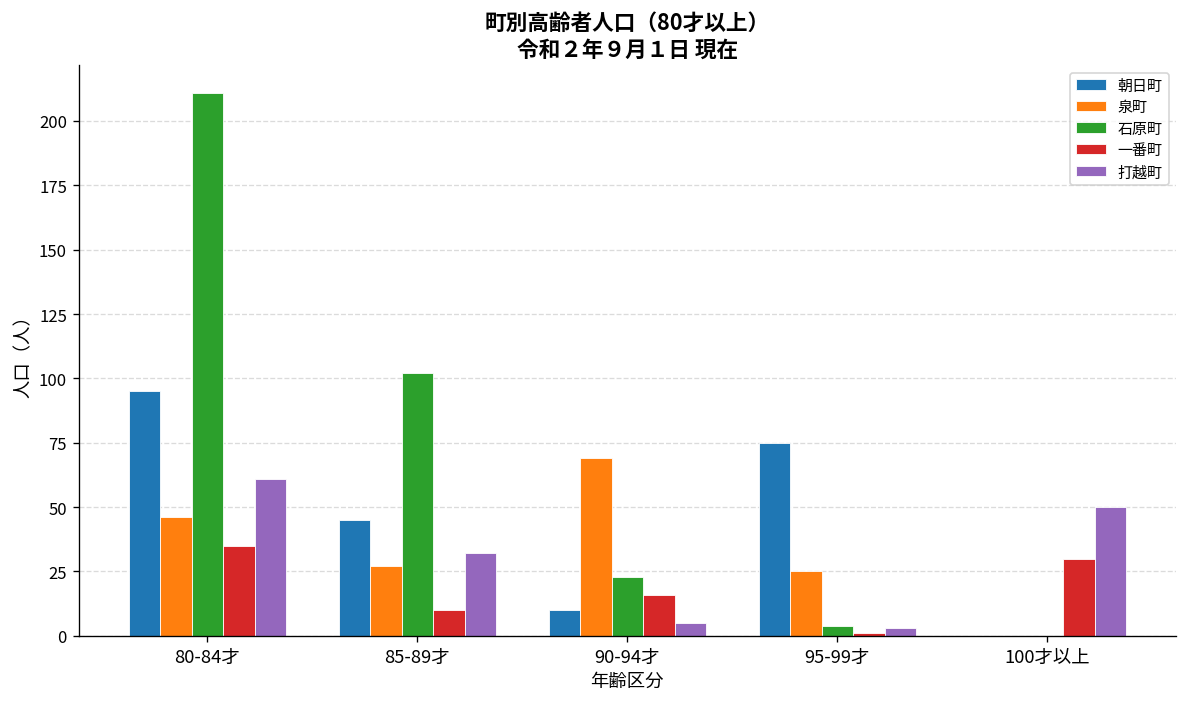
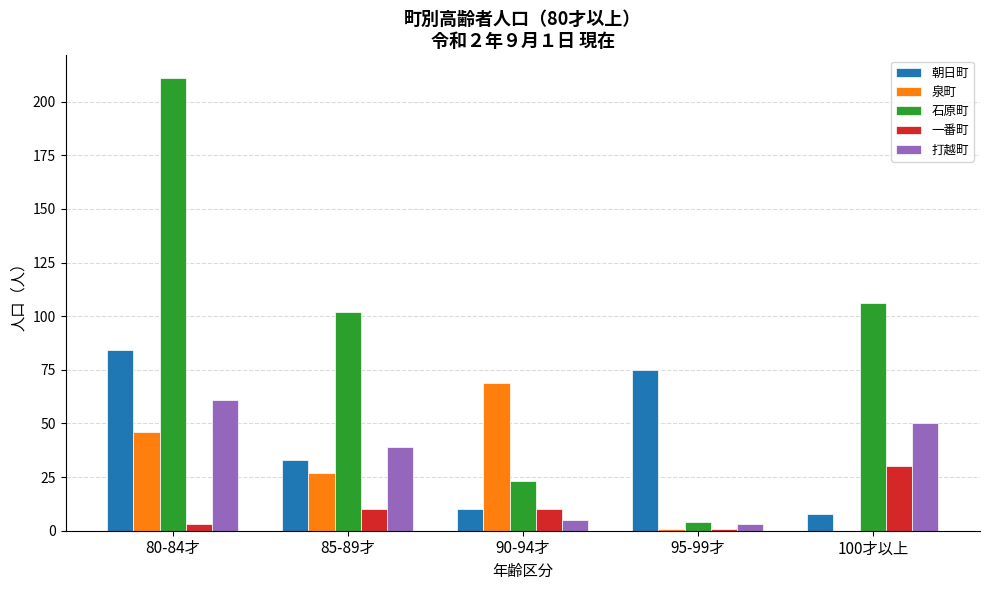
朝日町, 80-84才: 95 -> 84
一番町, 80-84才: 35 -> 3
朝日町, 85-89才: 45 -> 33
打越町, 85-89才: 32 -> 39
一番町, 90-94才: 16 -> 10
泉町, 95-99才: 25 -> 1
朝日町, 100才以上: 0 -> 8
石原町, 100才以上: 0 -> 106
